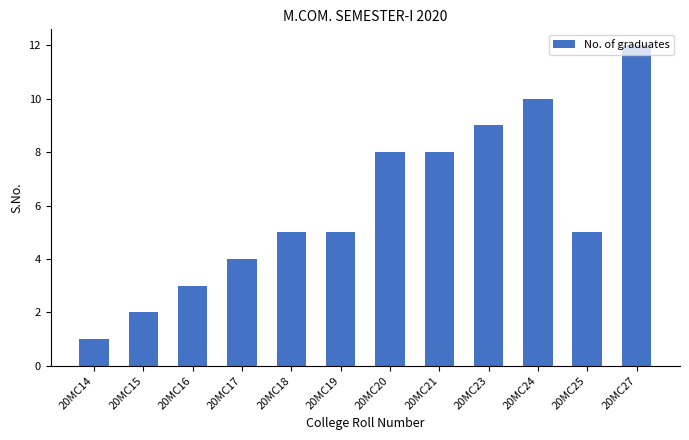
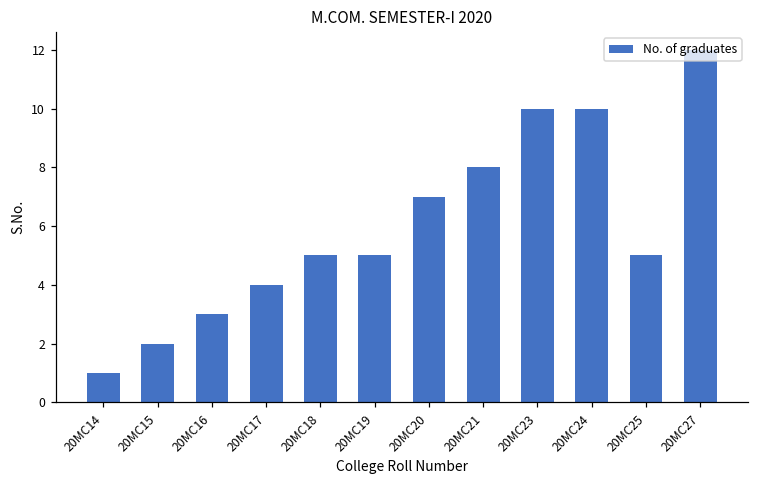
20MC20: 8 -> 7
20MC23: 9 -> 10
